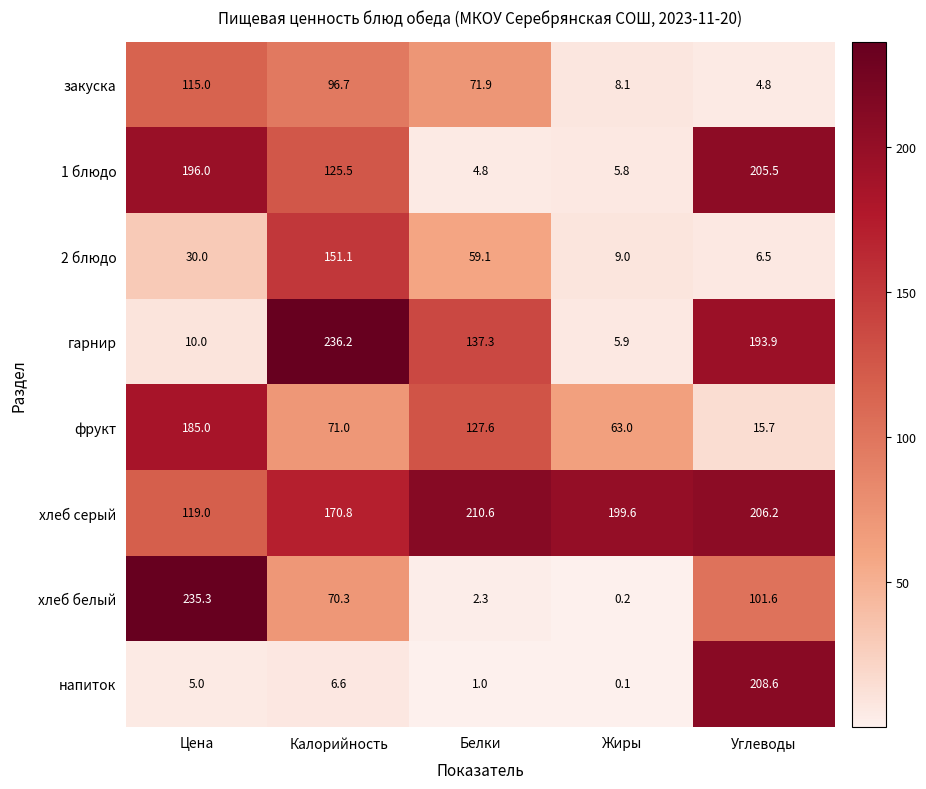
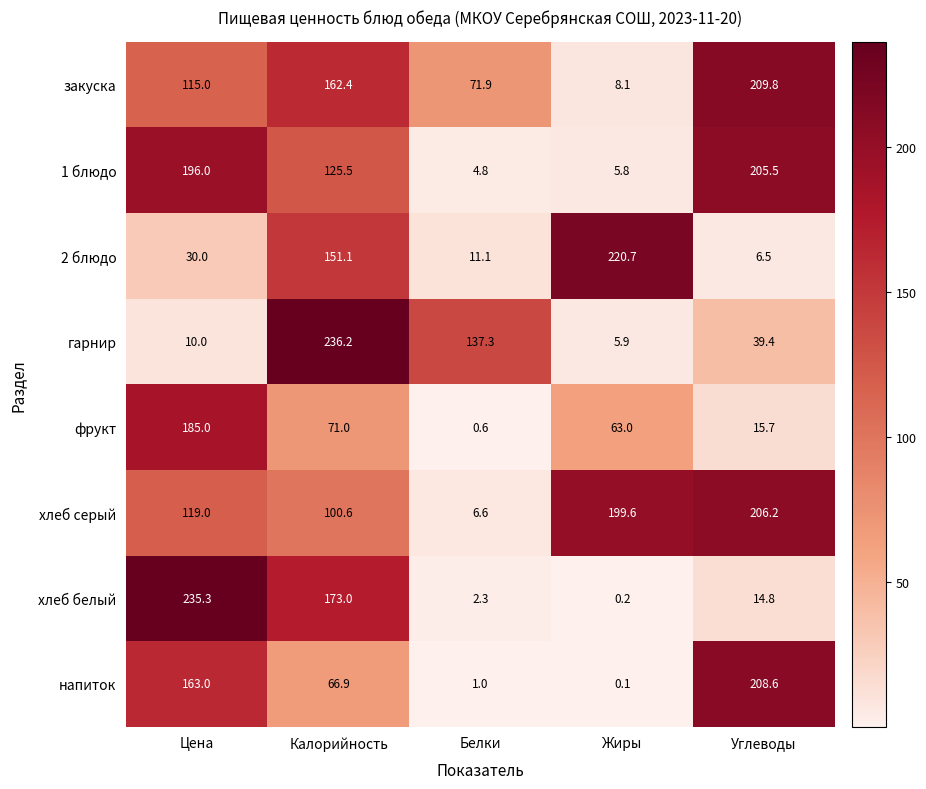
закуска, Калорийность: 96.7 -> 162.4
закуска, Углеводы: 4.8 -> 209.8
2 блюдо, Белки: 59.1 -> 11.1
2 блюдо, Жиры: 9.0 -> 220.7
гарнир, Углеводы: 193.9 -> 39.4
фрукт, Белки: 127.6 -> 0.6
хлеб серый, Калорийность: 170.8 -> 100.6
хлеб серый, Белки: 210.6 -> 6.6
хлеб белый, Калорийность: 70.3 -> 173.0
хлеб белый, Углеводы: 101.6 -> 14.8
напиток, Цена: 5.0 -> 163.0
напиток, Калорийность: 6.6 -> 66.9
